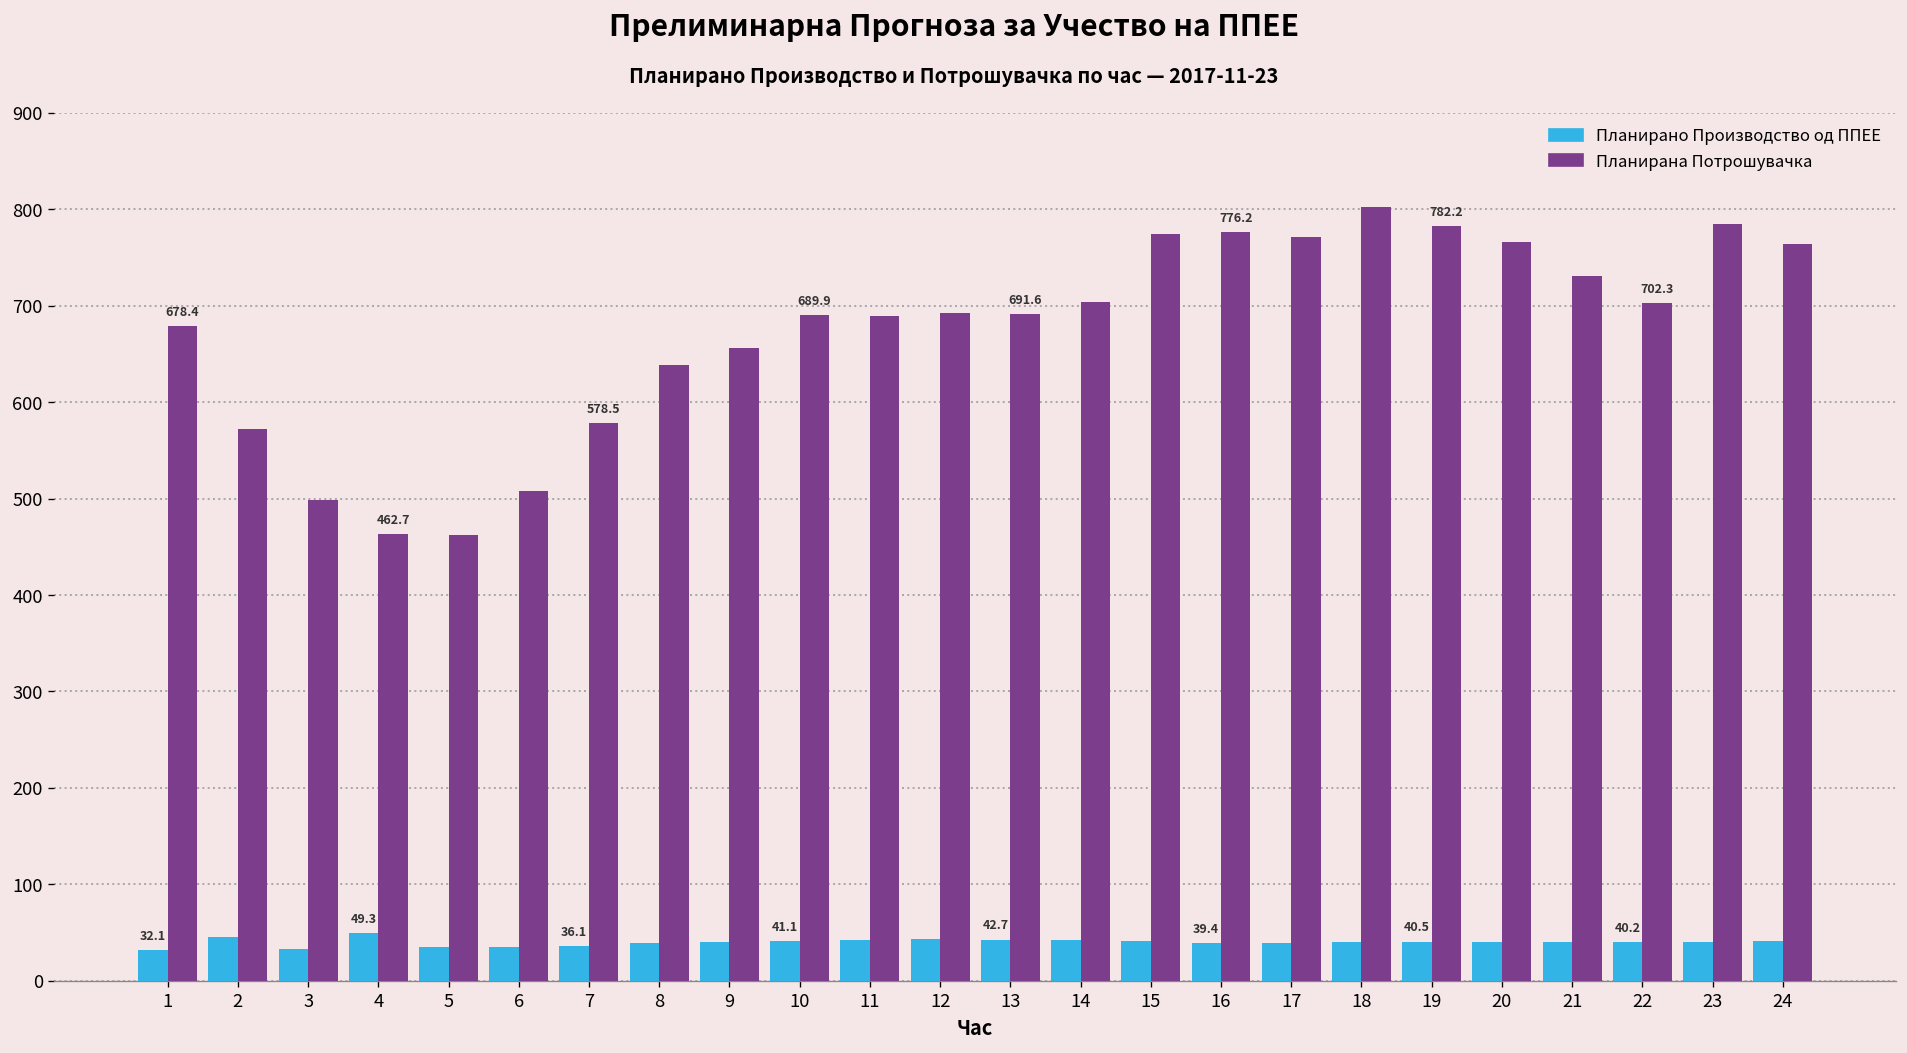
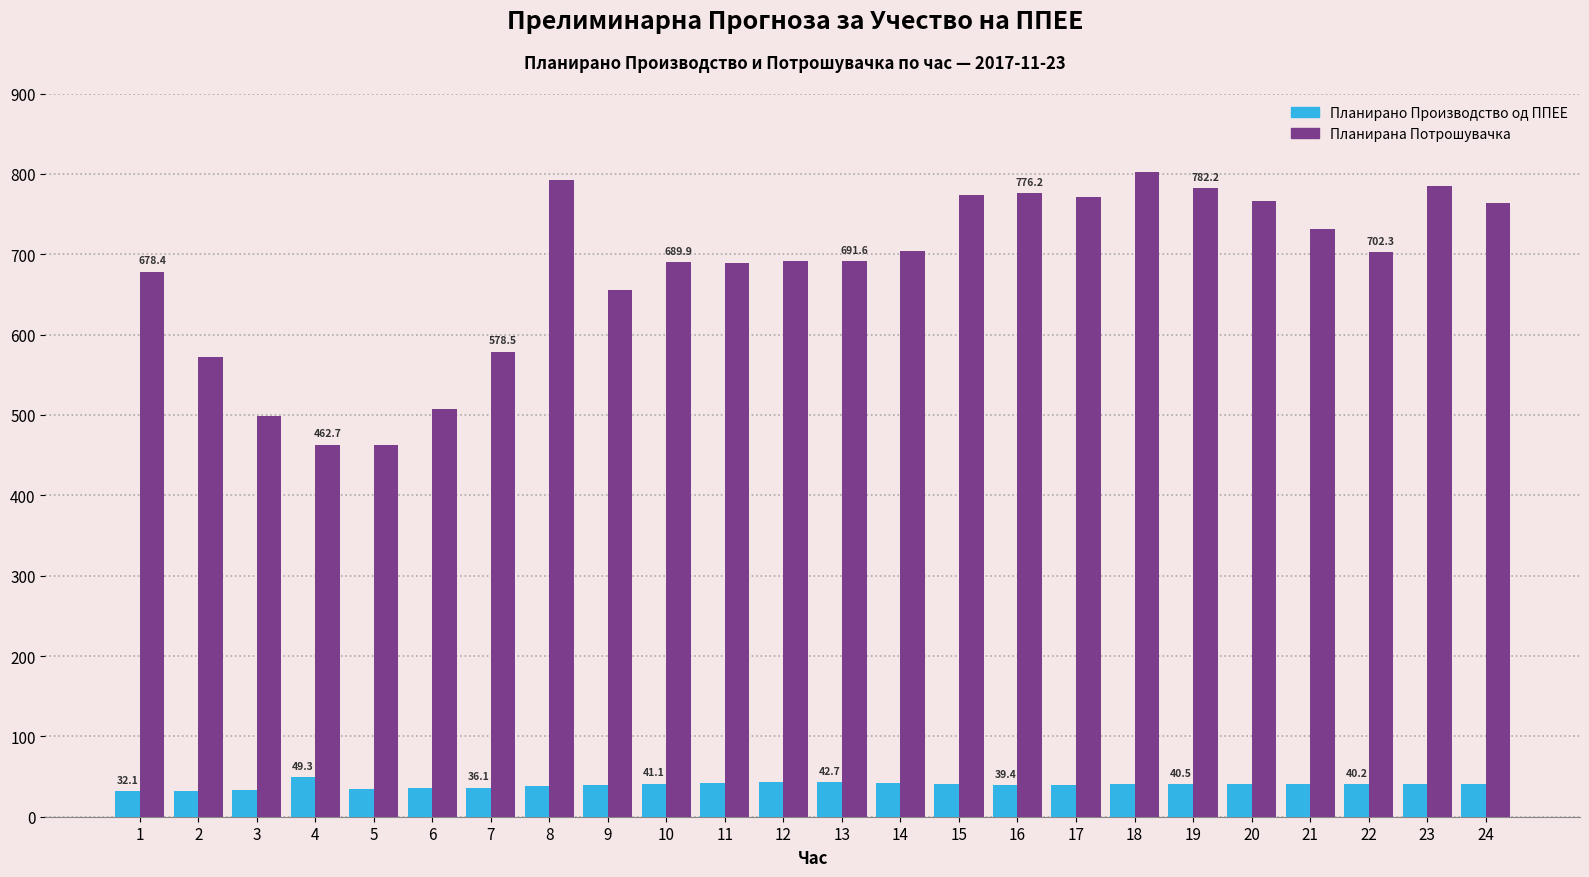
Планирано Производство од ППЕЕ, 2: 40 -> 30
Планирана Потрошувачка, 8: 640 -> 790
